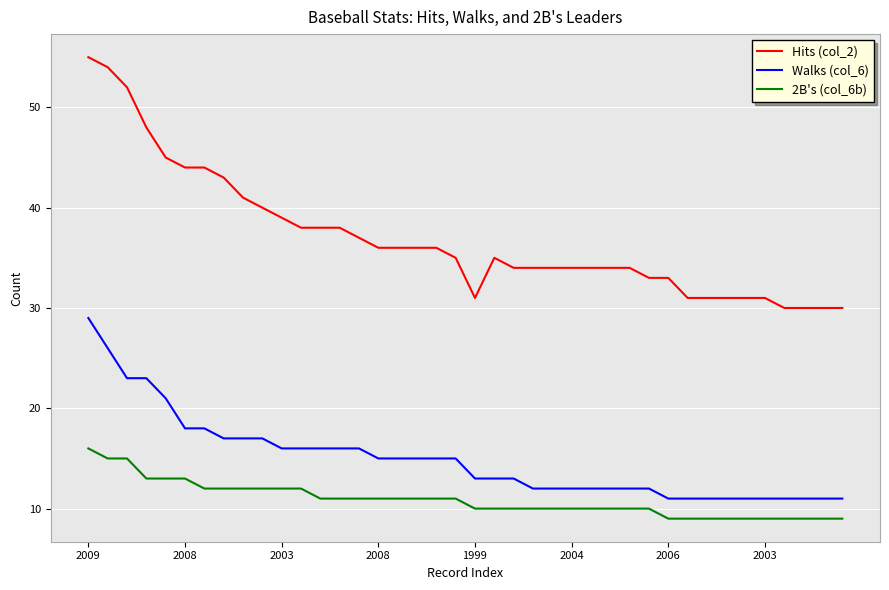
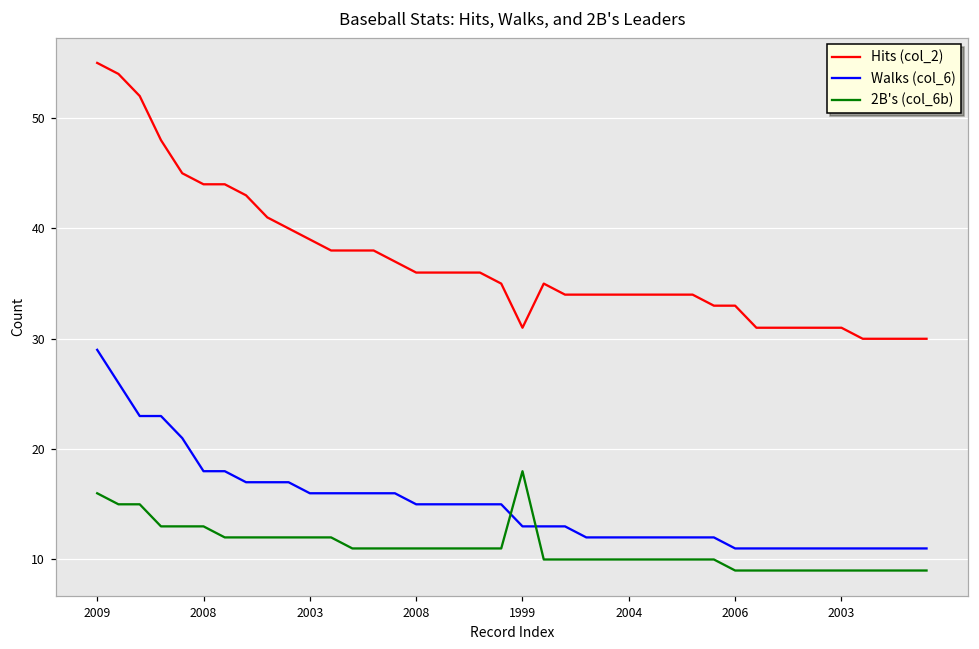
2B's (col_6b), 1999: 10 -> 18
